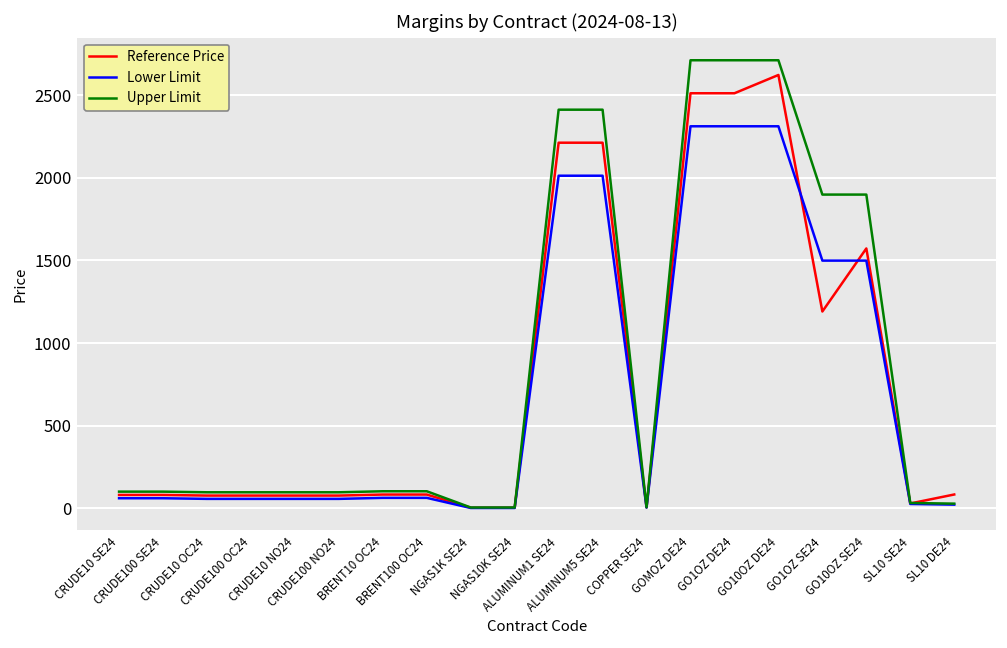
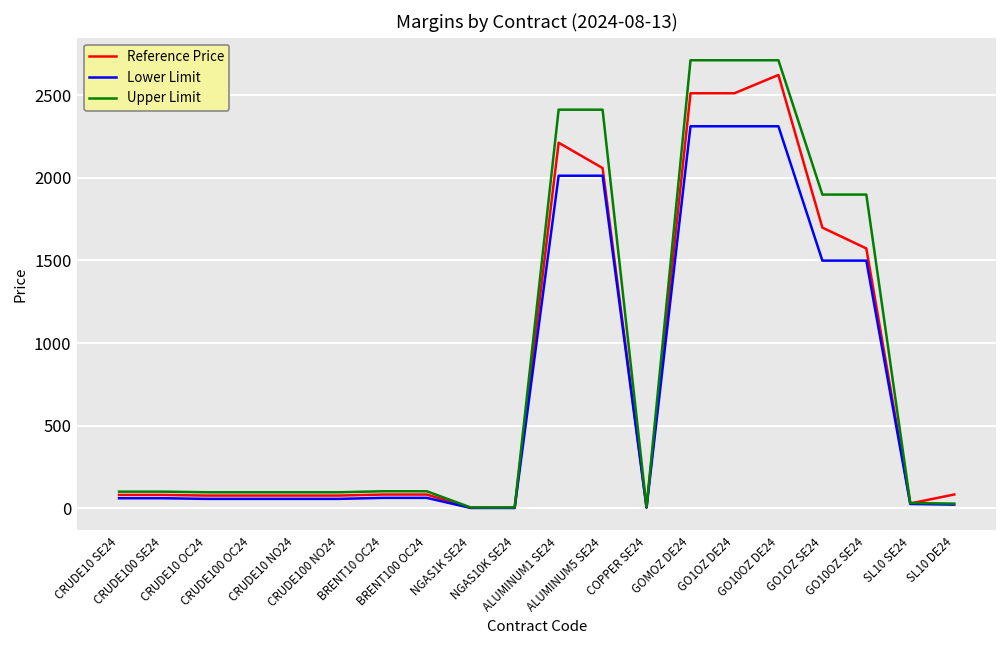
Reference Price, ALUMINUM5 SE24: 2210 -> 2060
Reference Price, GO1OZ SE24: 1190 -> 1700
